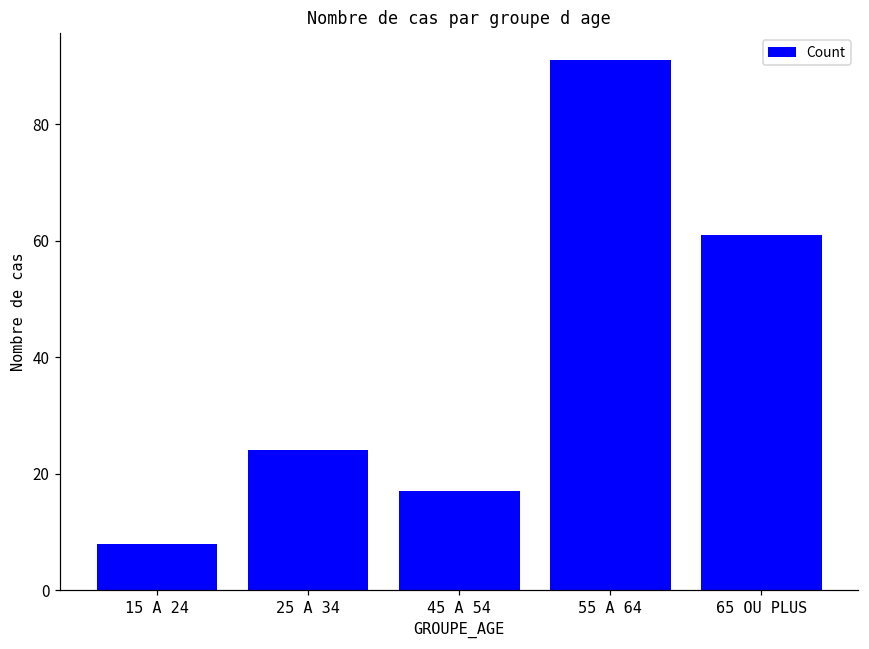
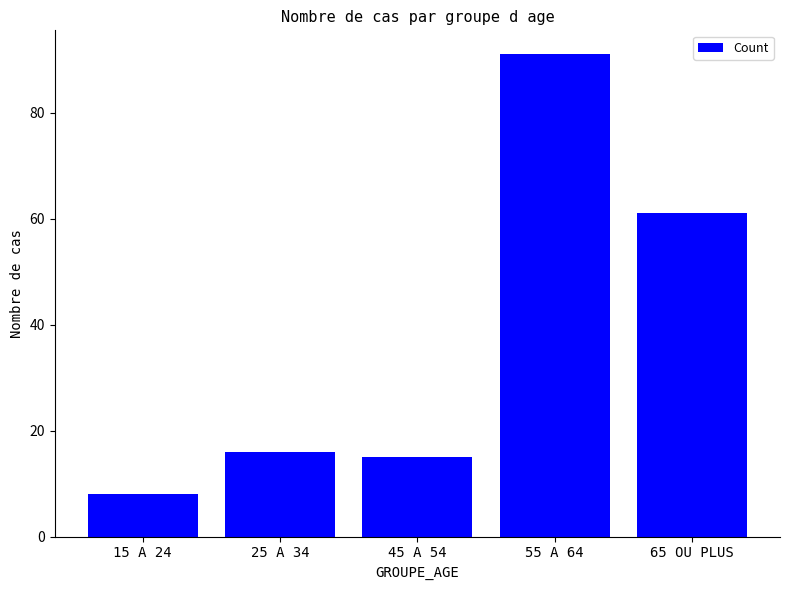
25 A 34: 24 -> 16
45 A 54: 17 -> 15
